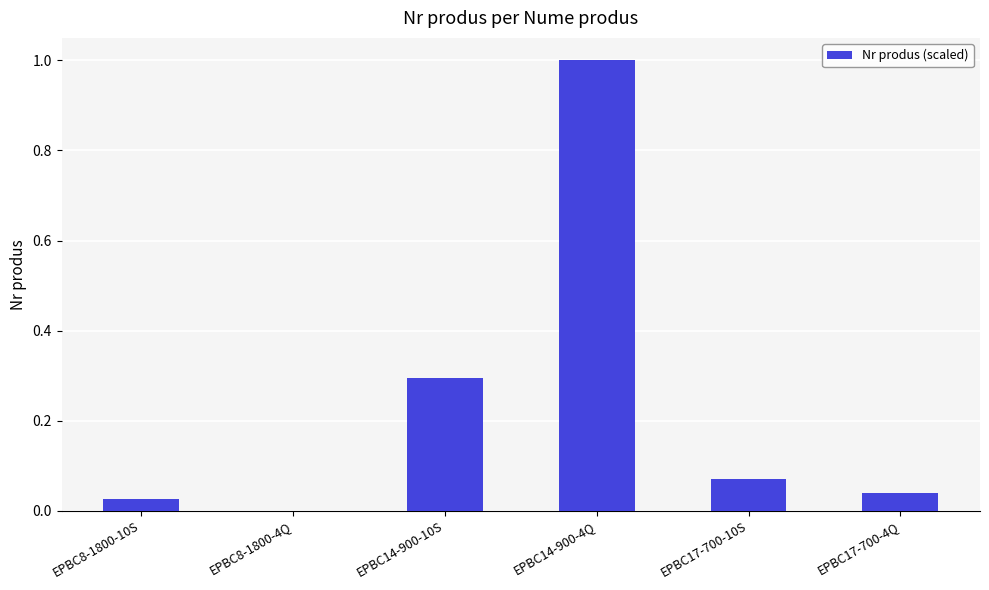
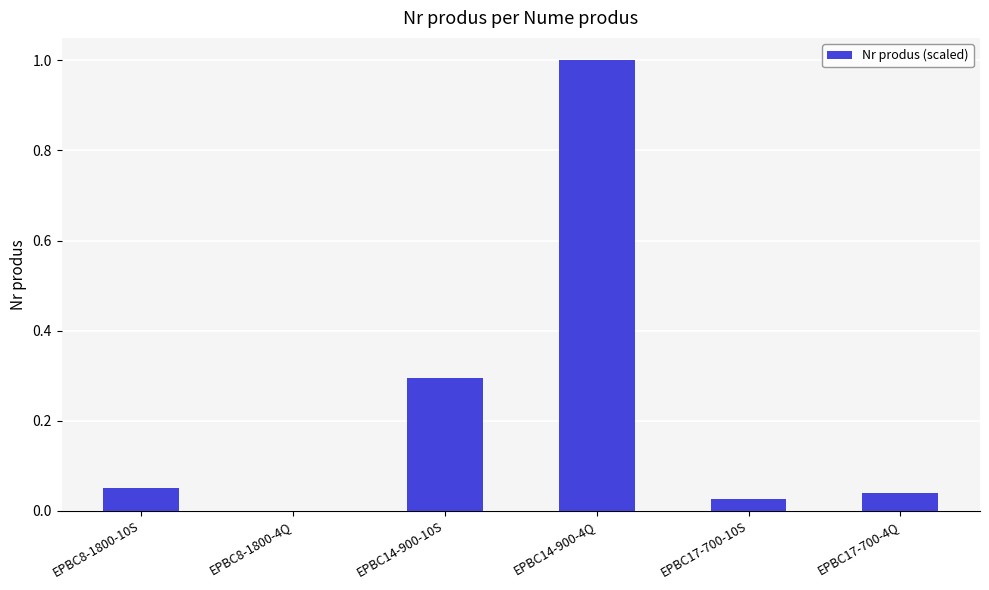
EPBC8-1800-10S: 0.03 -> 0.05
EPBC17-700-10S: 0.07 -> 0.03
